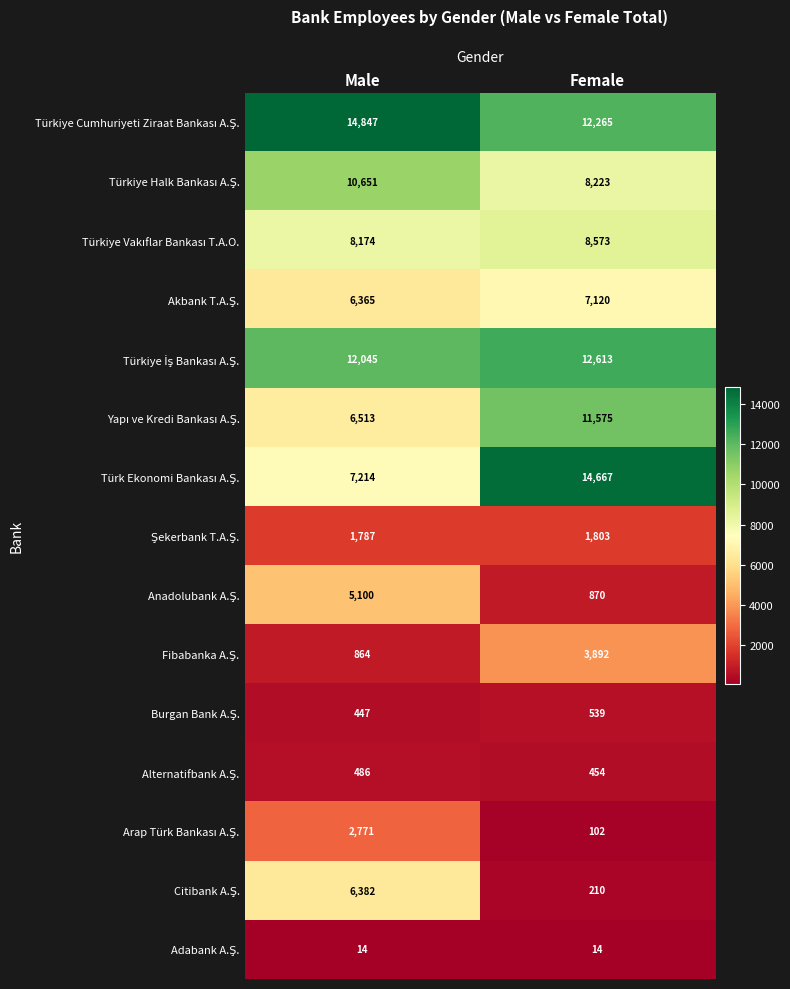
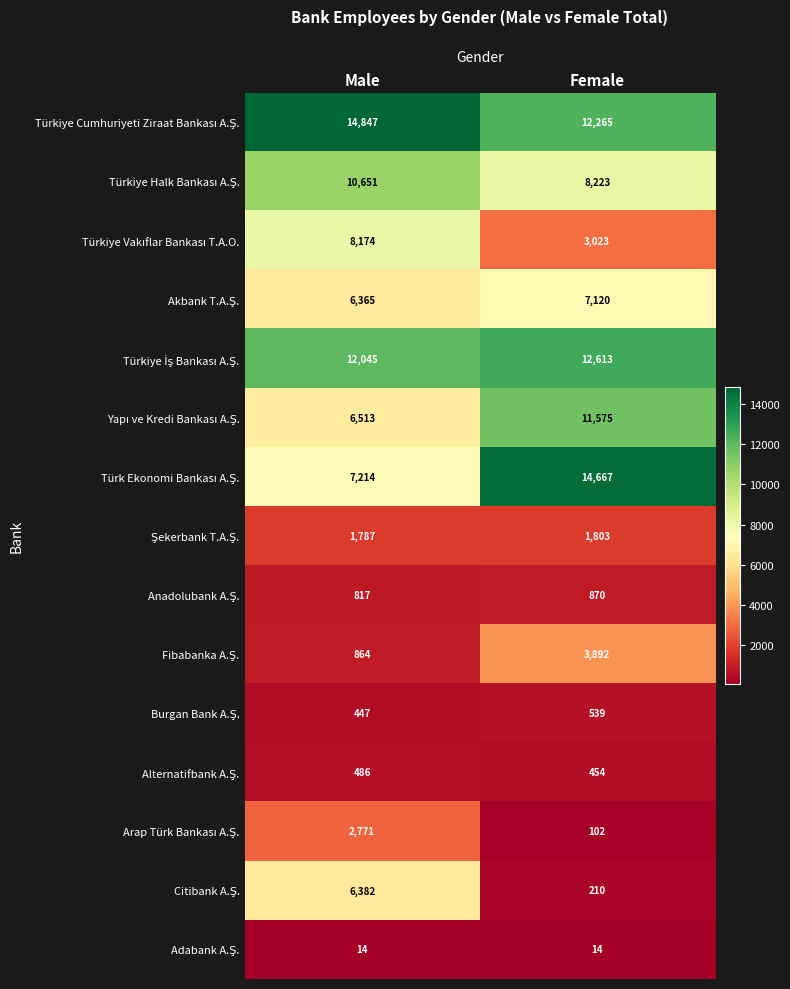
Türkiye Vakıflar Bankası T.A.O., Female: 8,573 -> 3,023
Anadolubank A.Ş., Male: 5,100 -> 817
